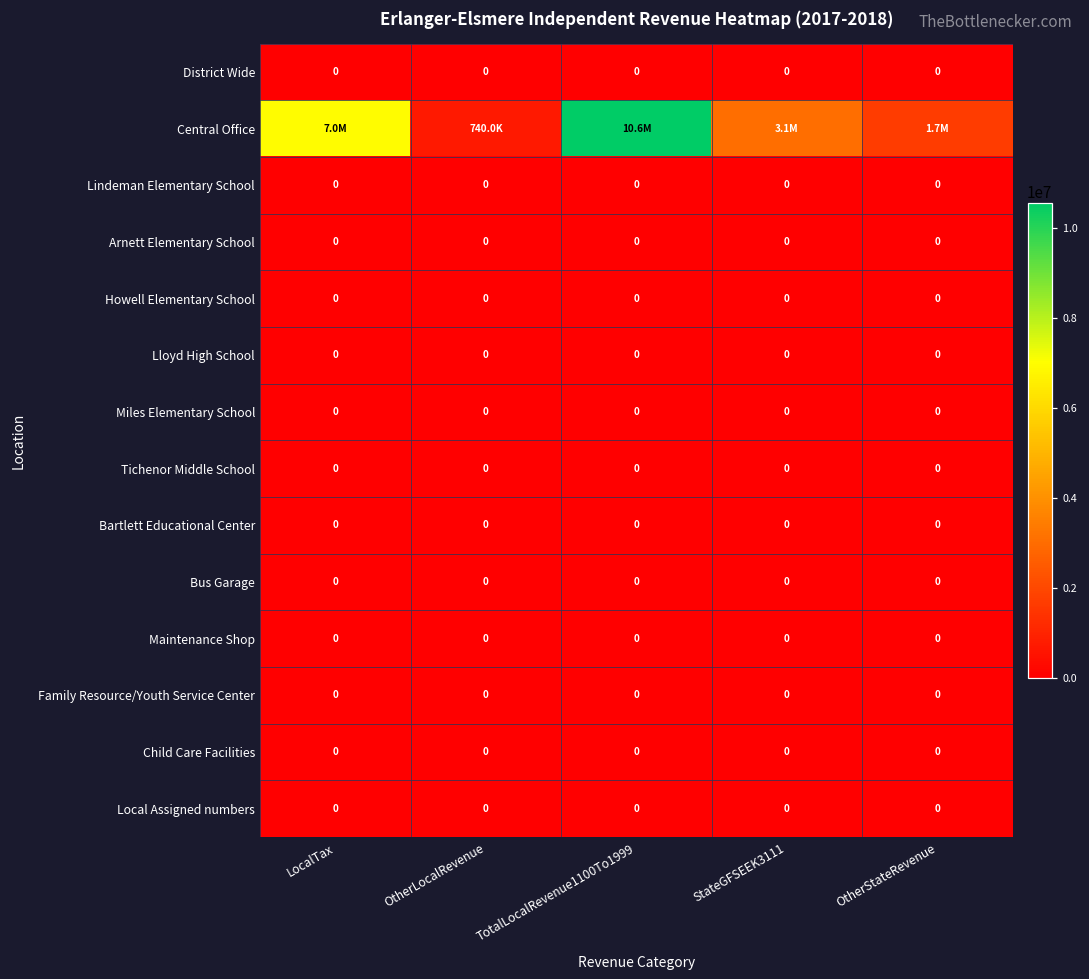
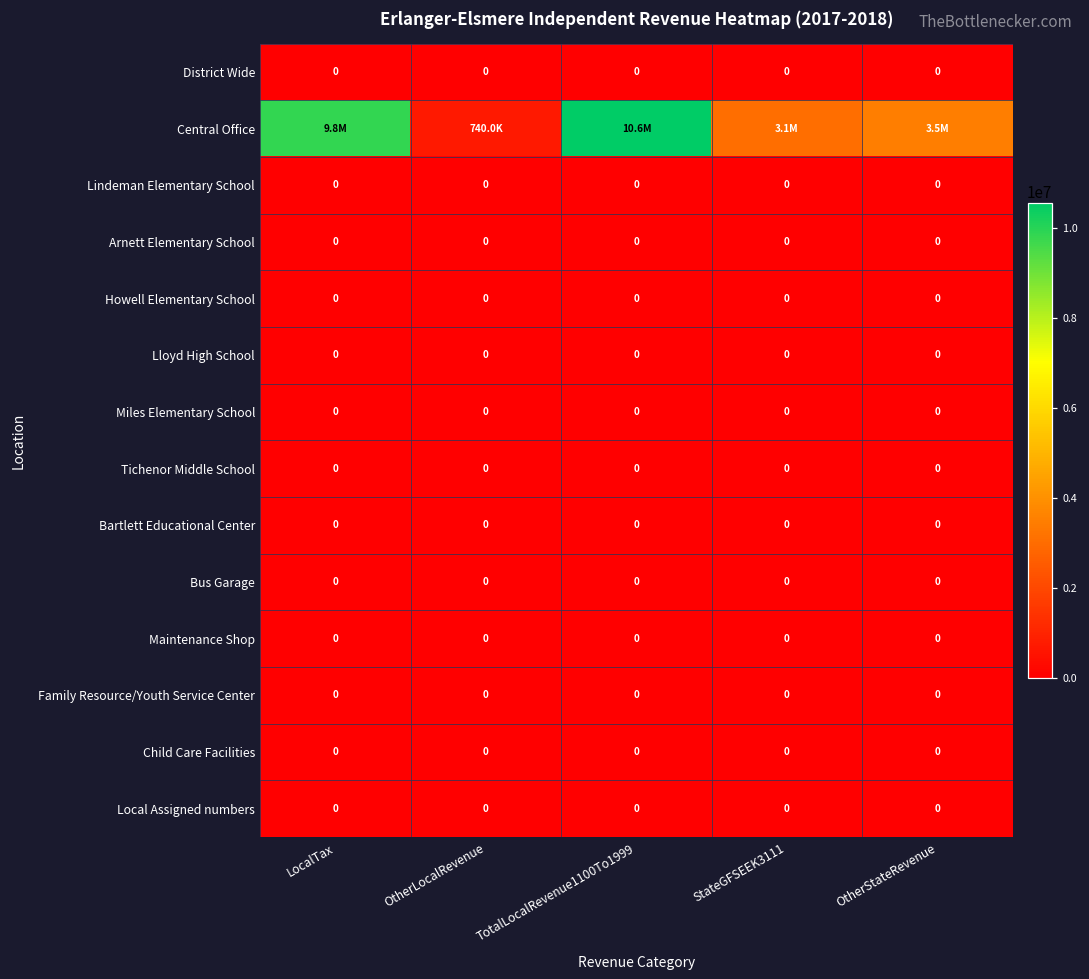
Central Office, LocalTax: 7.0M -> 9.8M
Central Office, OtherStateRevenue: 1.7M -> 3.5M
